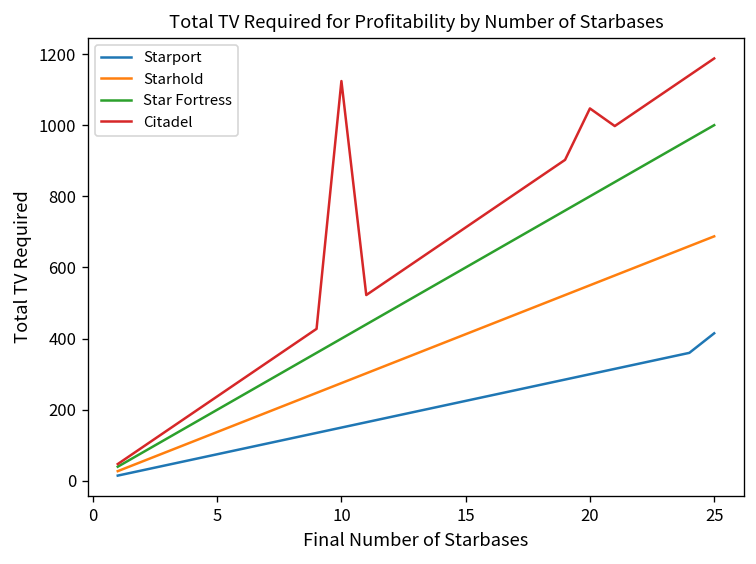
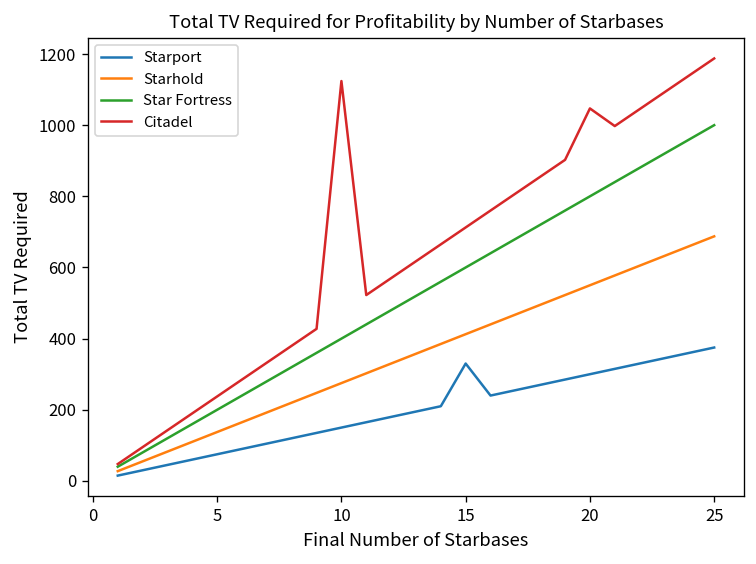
Starport, 15: 230 -> 330
Starport, 25: 420 -> 380
